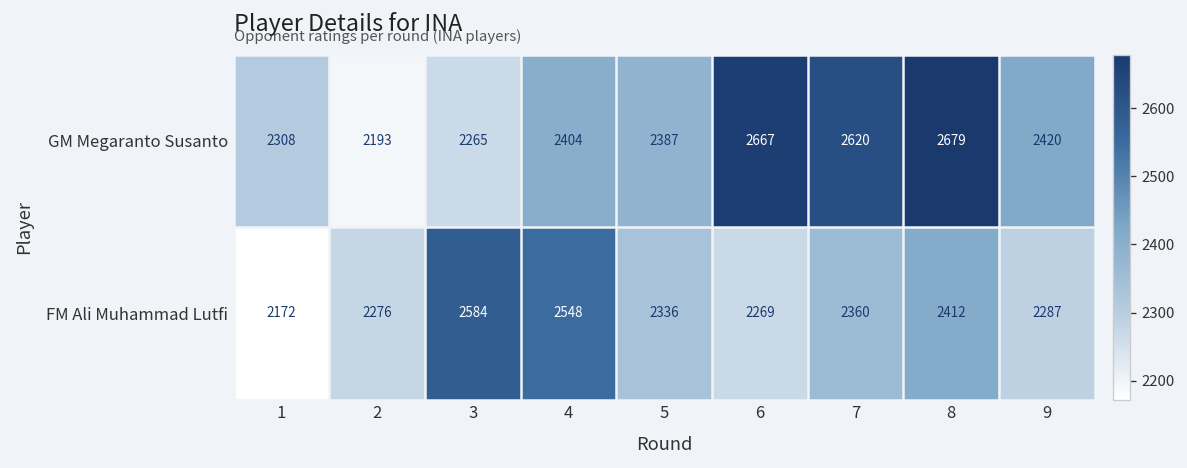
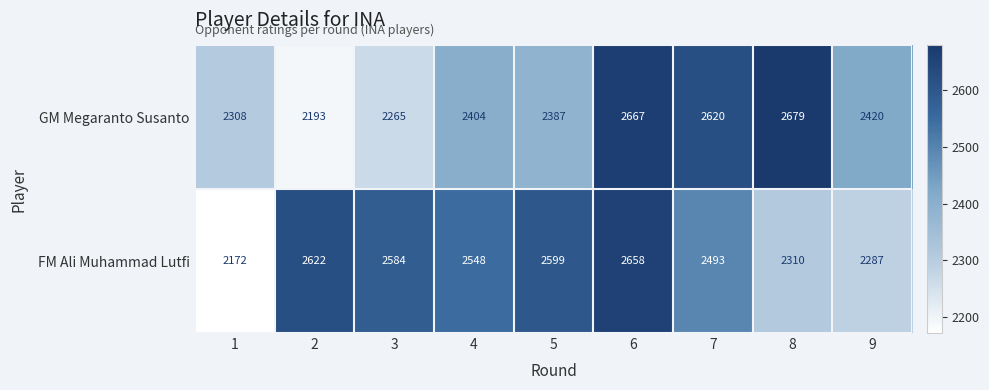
FM Ali Muhammad Lutfi, 2: 2276 -> 2622
FM Ali Muhammad Lutfi, 5: 2336 -> 2599
FM Ali Muhammad Lutfi, 6: 2269 -> 2658
FM Ali Muhammad Lutfi, 7: 2360 -> 2493
FM Ali Muhammad Lutfi, 8: 2412 -> 2310
